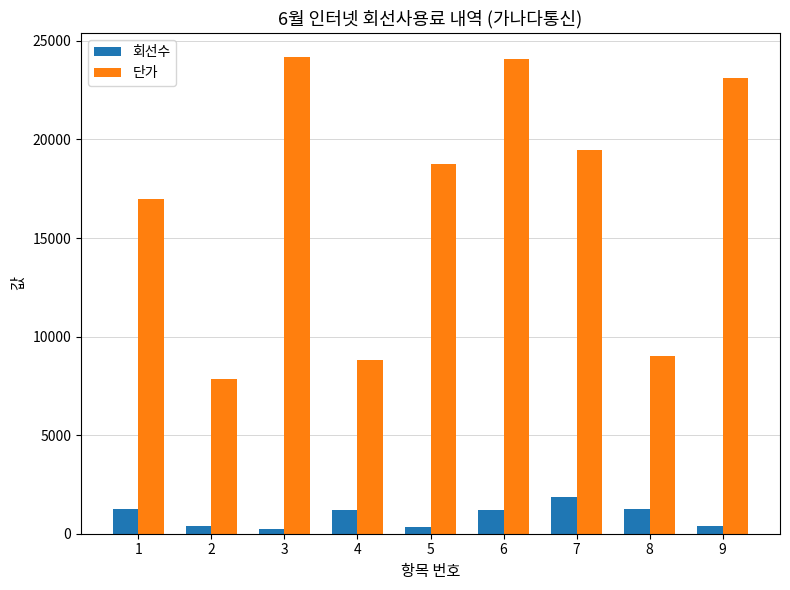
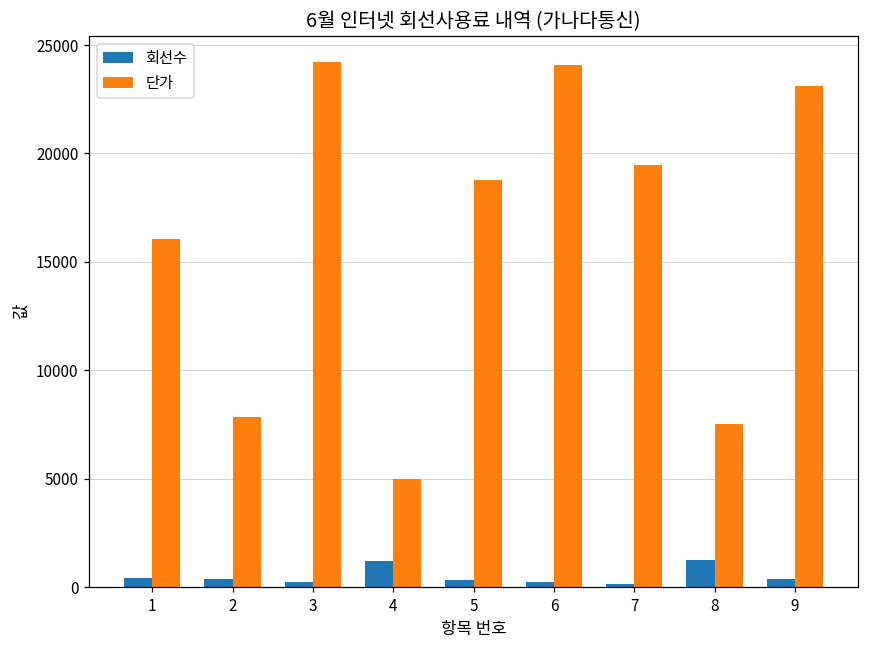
회선수, 1: 1300 -> 400
단가, 1: 17000 -> 16100
단가, 4: 8800 -> 5000
회선수, 6: 1200 -> 200
회선수, 7: 1900 -> 200
단가, 8: 9000 -> 7500
